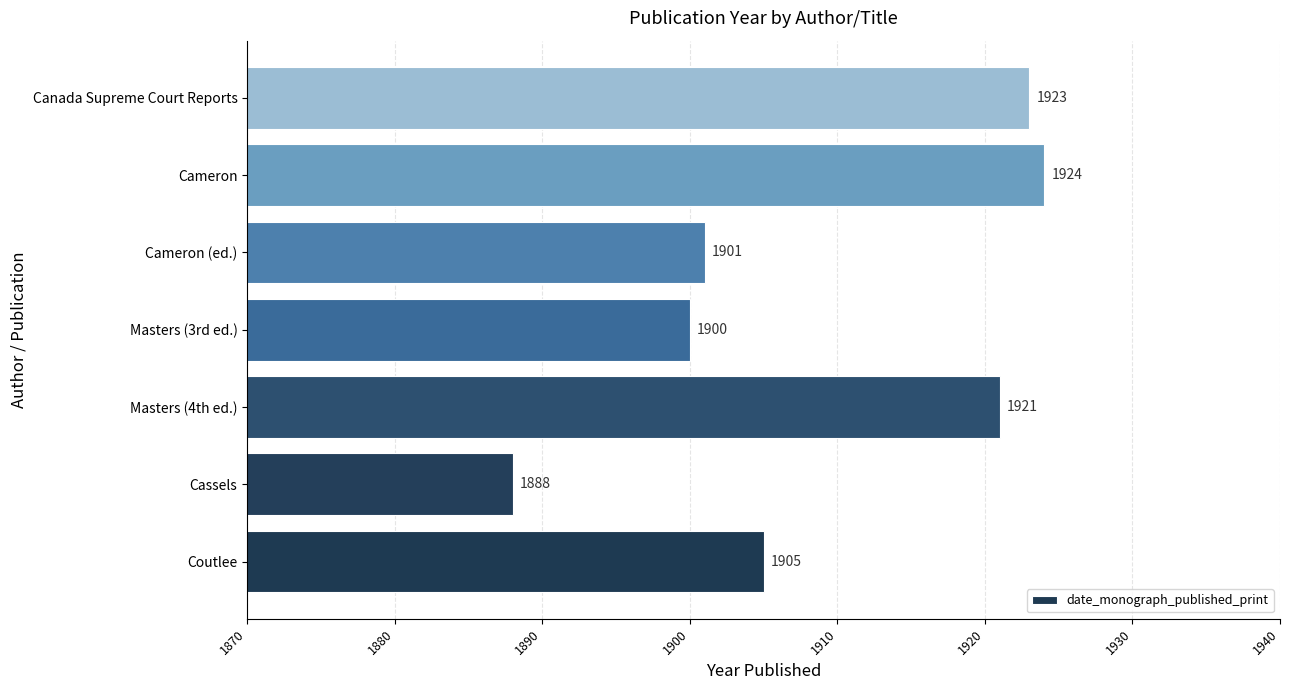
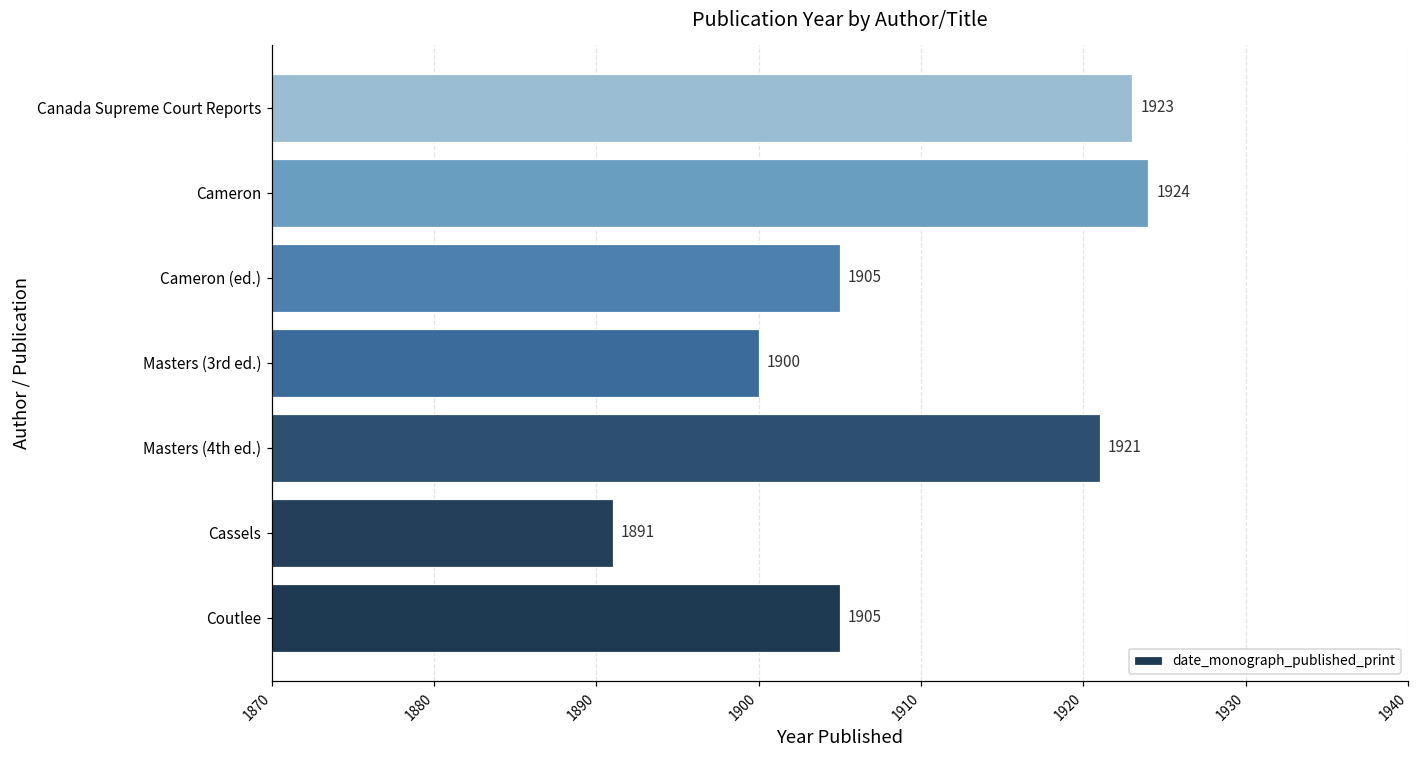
Cameron (ed.): 1901 -> 1905
Cassels: 1888 -> 1891
